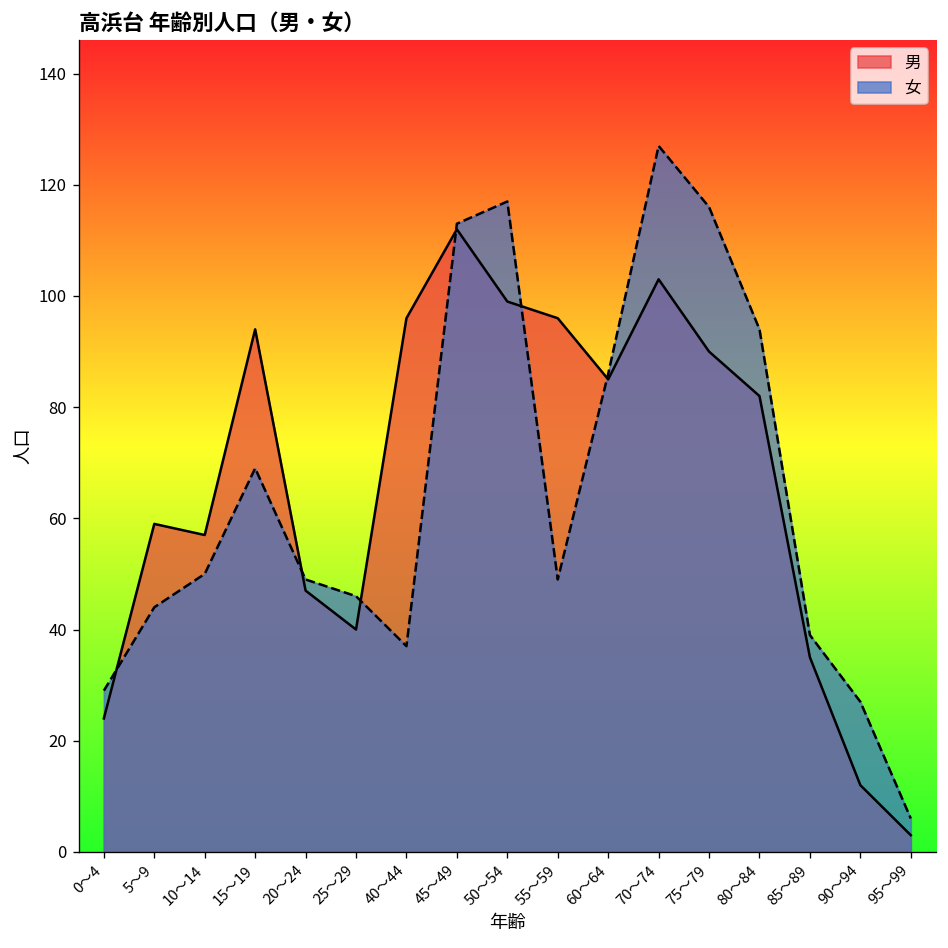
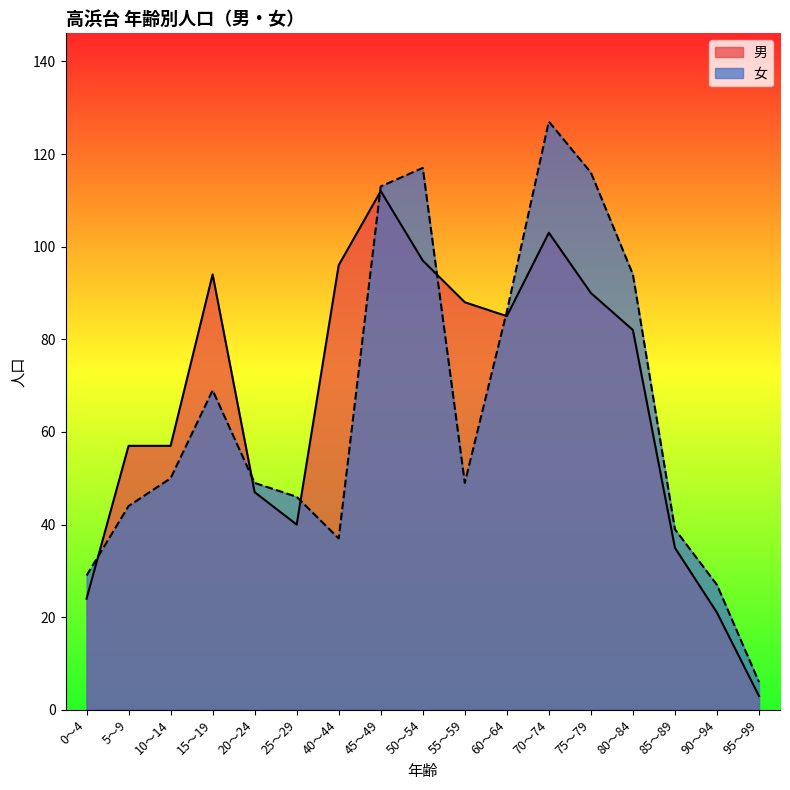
男, 5～9: 59 -> 57
男, 50～54: 99 -> 97
男, 55～59: 96 -> 88
男, 90～94: 12 -> 21
